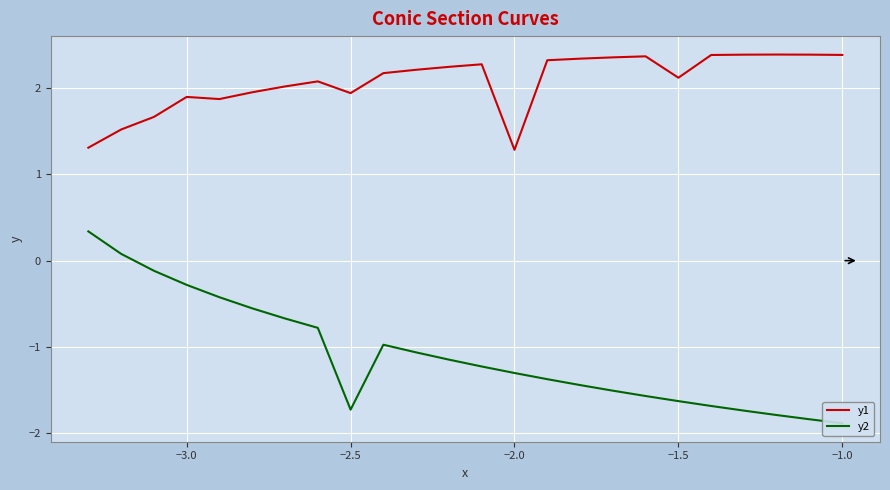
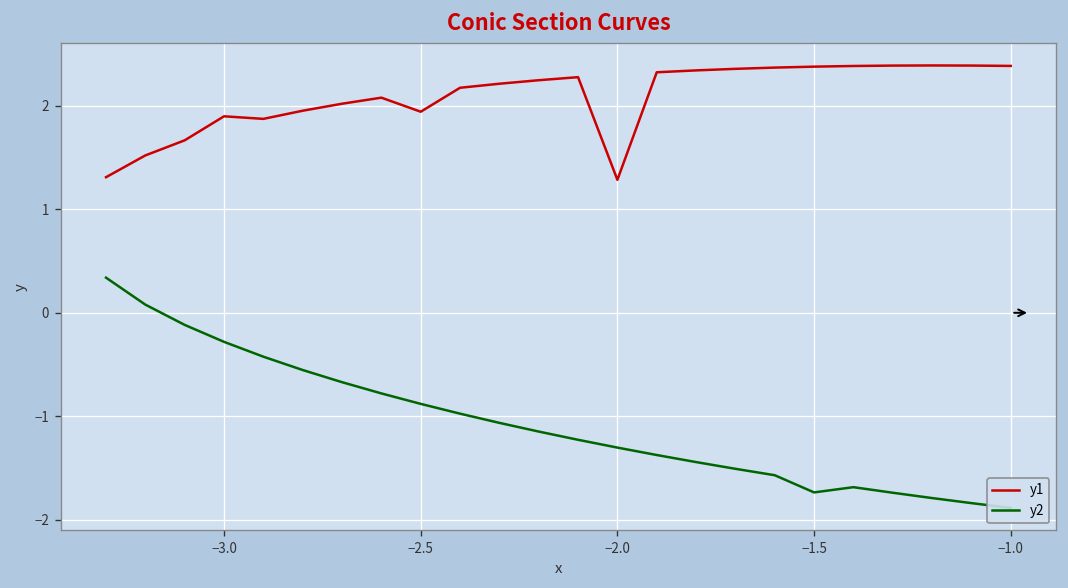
y2, −2.5: -1.7 -> -0.9
y1, −1.5: 2.1 -> 2.4
y2, −1.5: -1.6 -> -1.7
